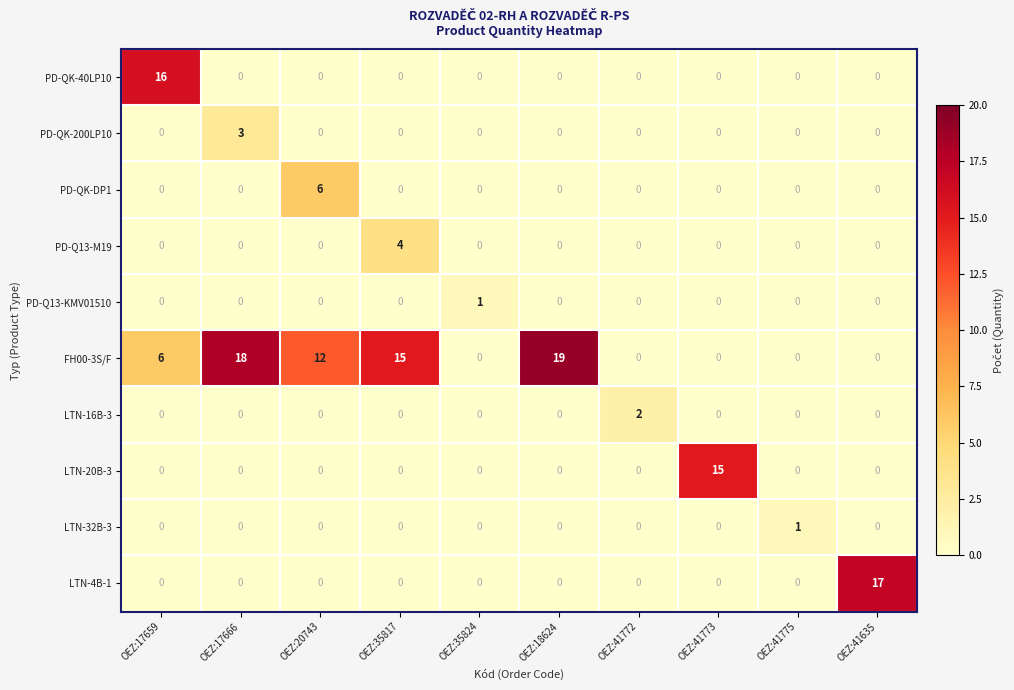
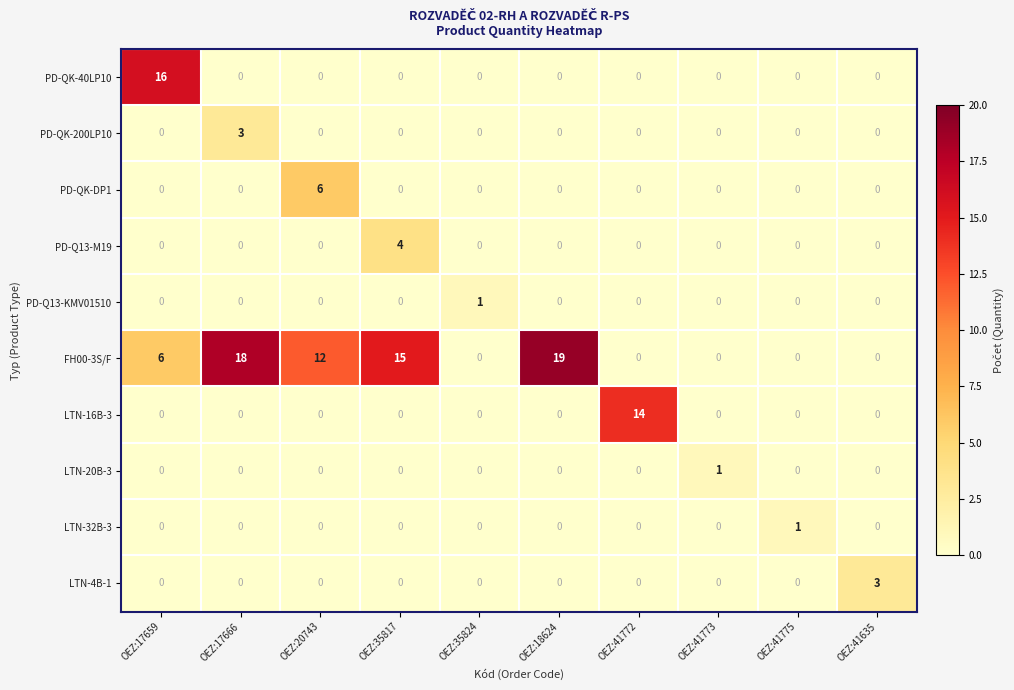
LTN-16B-3, OEZ:41772: 2 -> 14
LTN-20B-3, OEZ:41773: 15 -> 1
LTN-4B-1, OEZ:41635: 17 -> 3
